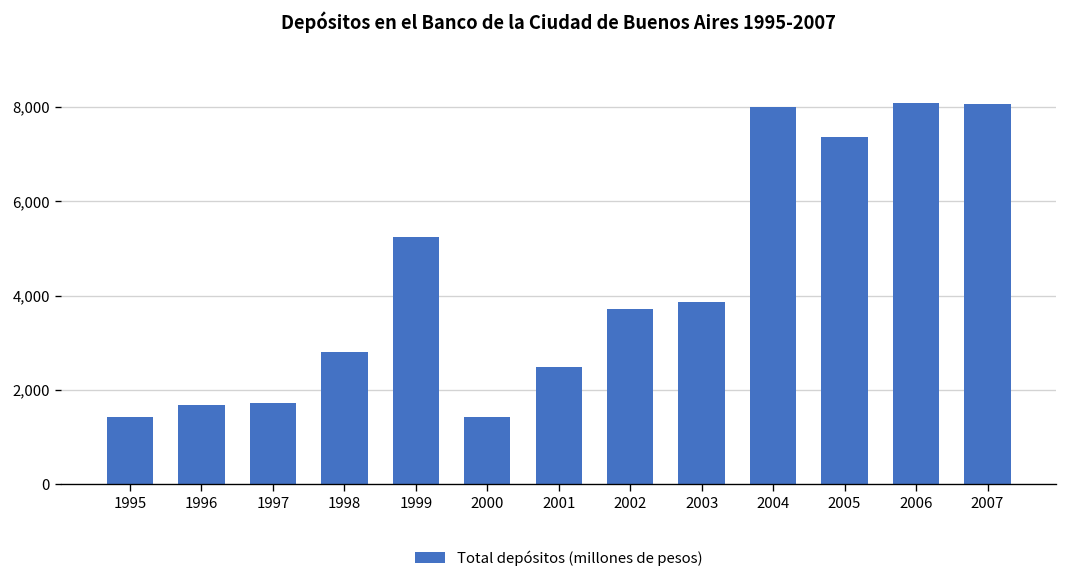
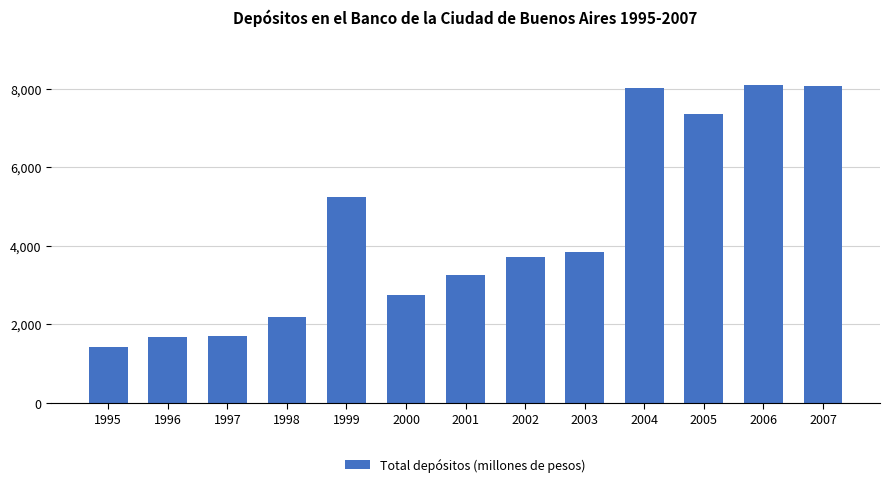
1998: 2,800 -> 2,200
2000: 1,400 -> 2,700
2001: 2,500 -> 3,300
